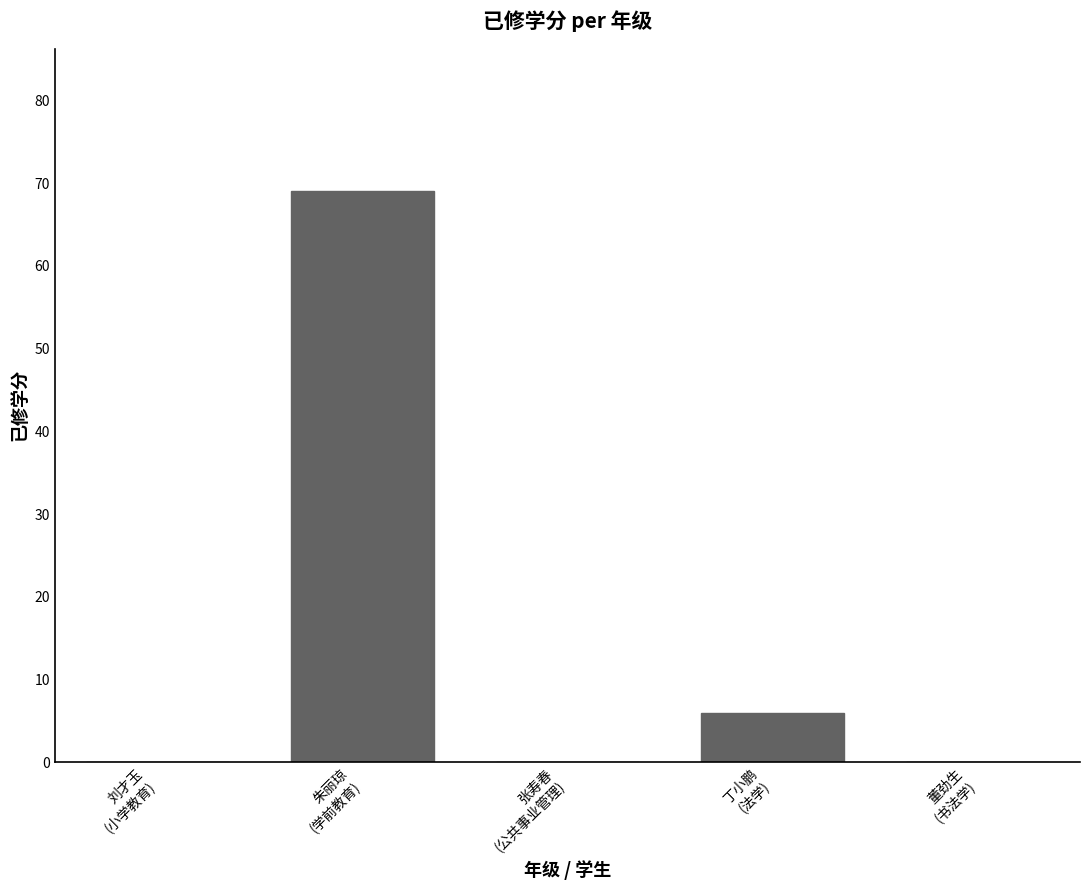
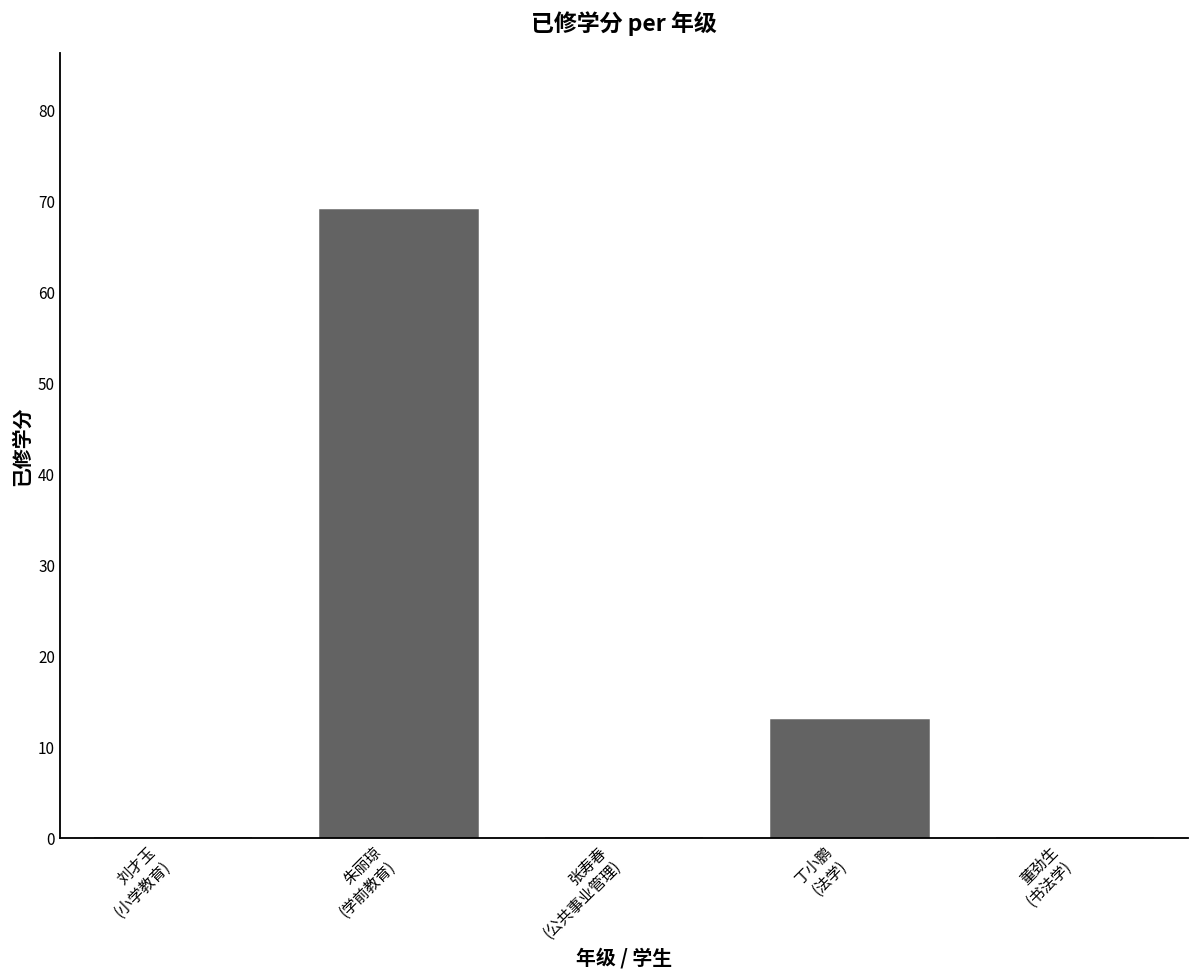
丁小鹏 (法学): 6 -> 13
